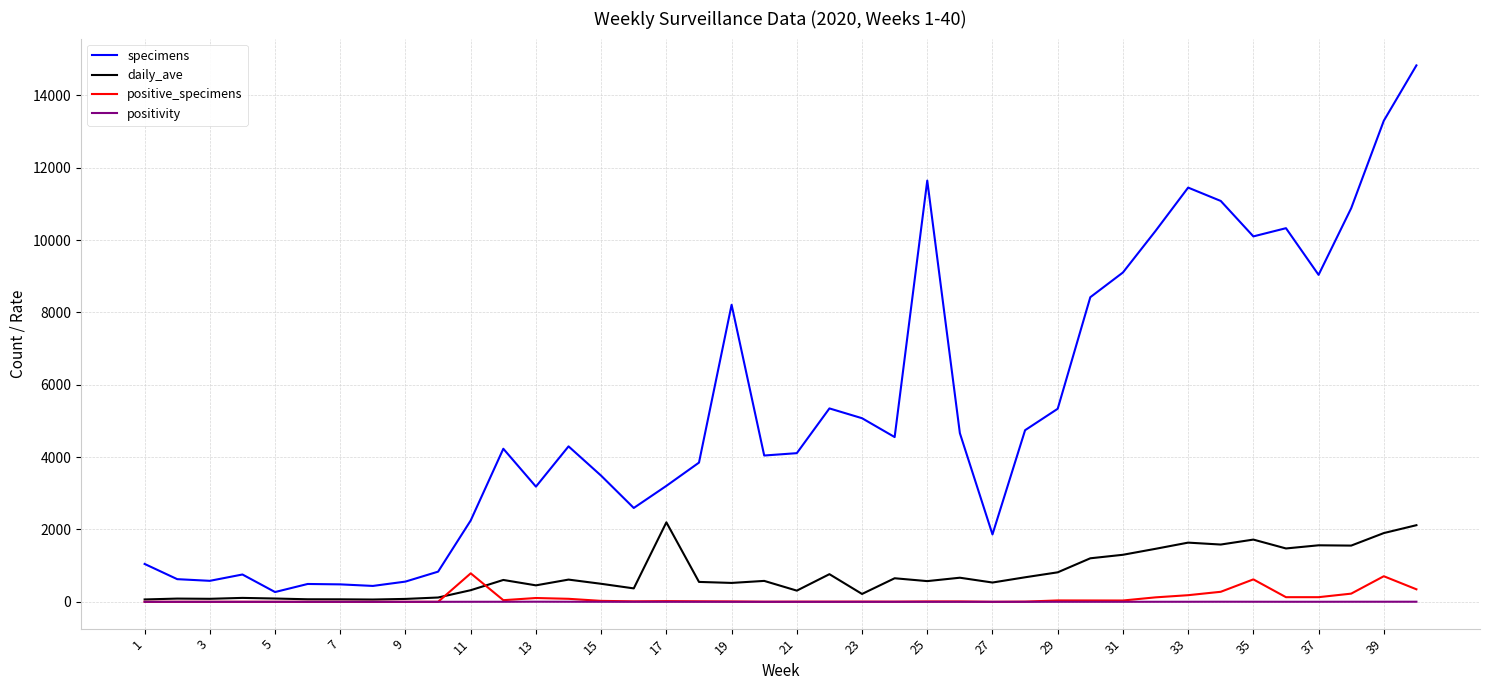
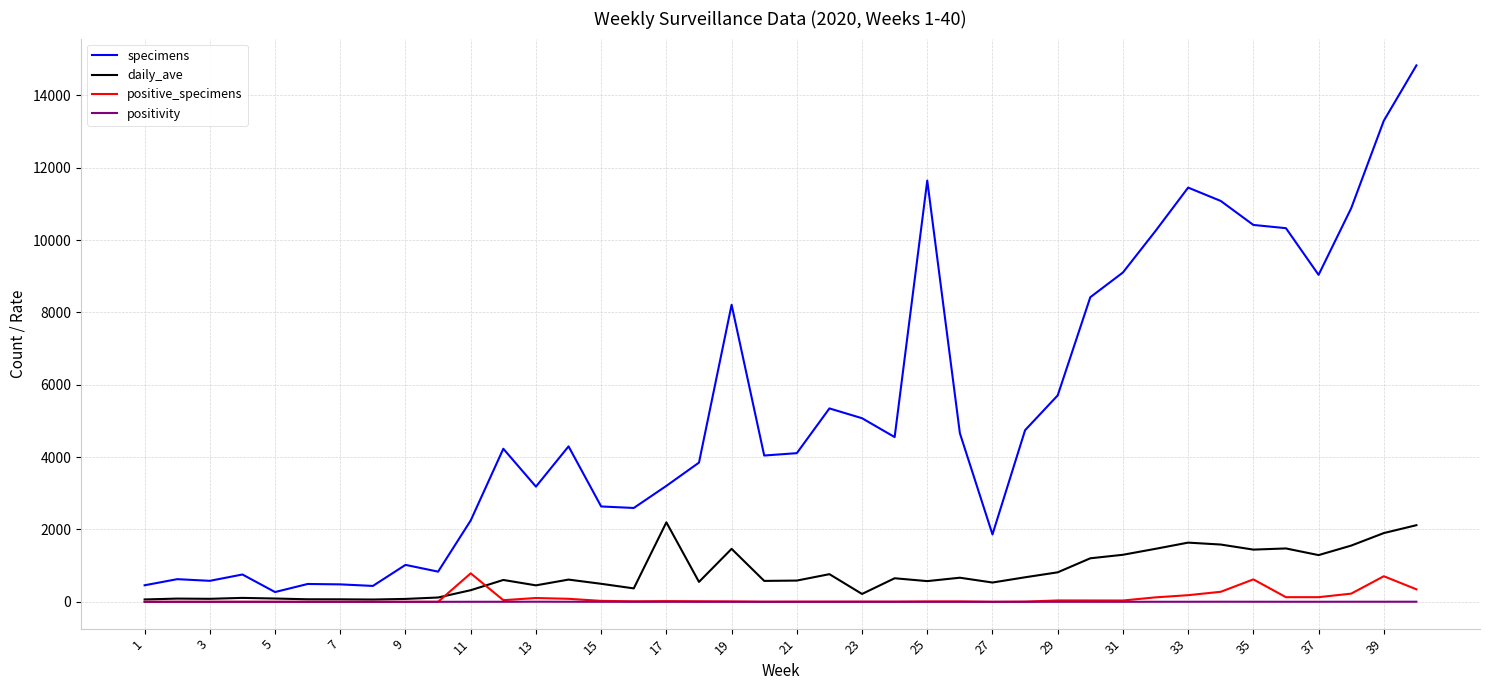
specimens, 1: 1000 -> 500
specimens, 9: 600 -> 1000
specimens, 15: 3500 -> 2600
daily_ave, 19: 500 -> 1500
daily_ave, 21: 300 -> 600
specimens, 29: 5300 -> 5700
specimens, 35: 10100 -> 10400
daily_ave, 35: 1700 -> 1400
daily_ave, 37: 1600 -> 1300
